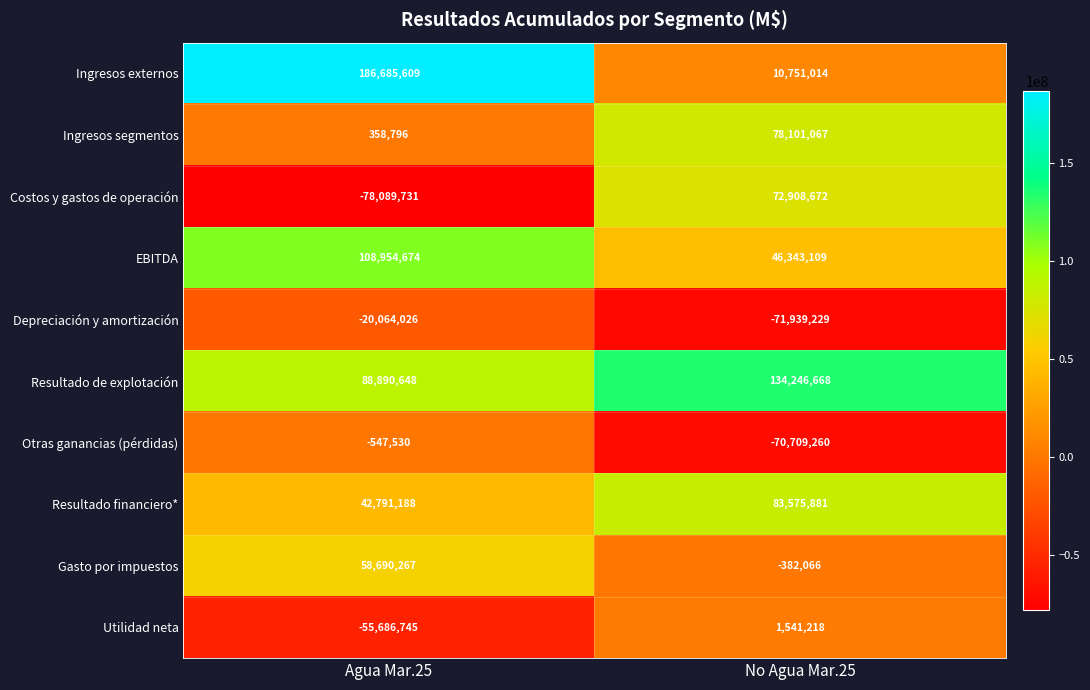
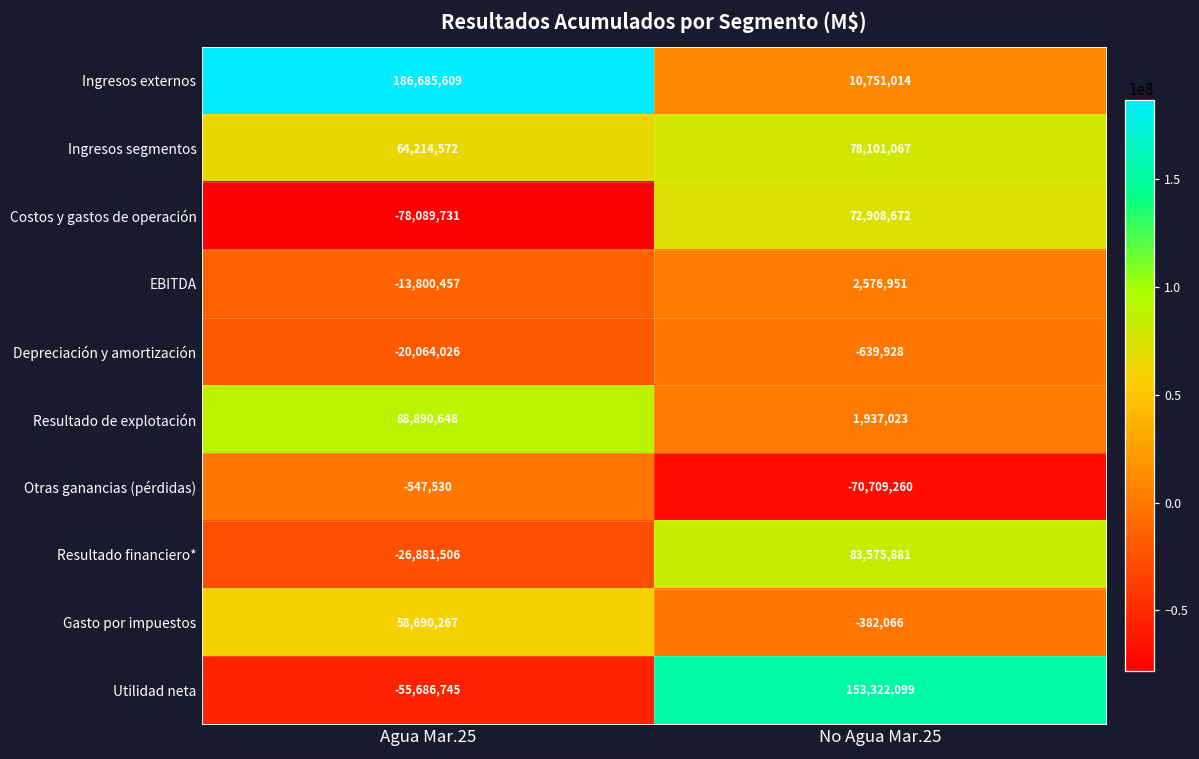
Ingresos segmentos, Agua Mar.25: 358,796 -> 64,214,572
EBITDA, Agua Mar.25: 108,954,674 -> -13,800,457
EBITDA, No Agua Mar.25: 46,343,109 -> 2,576,951
Depreciación y amortización, No Agua Mar.25: -71,939,229 -> -639,928
Resultado de explotación, No Agua Mar.25: 134,246,668 -> 1,937,023
Resultado financiero*, Agua Mar.25: 42,791,188 -> -26,881,506
Utilidad neta, No Agua Mar.25: 1,541,218 -> 153,322,099
